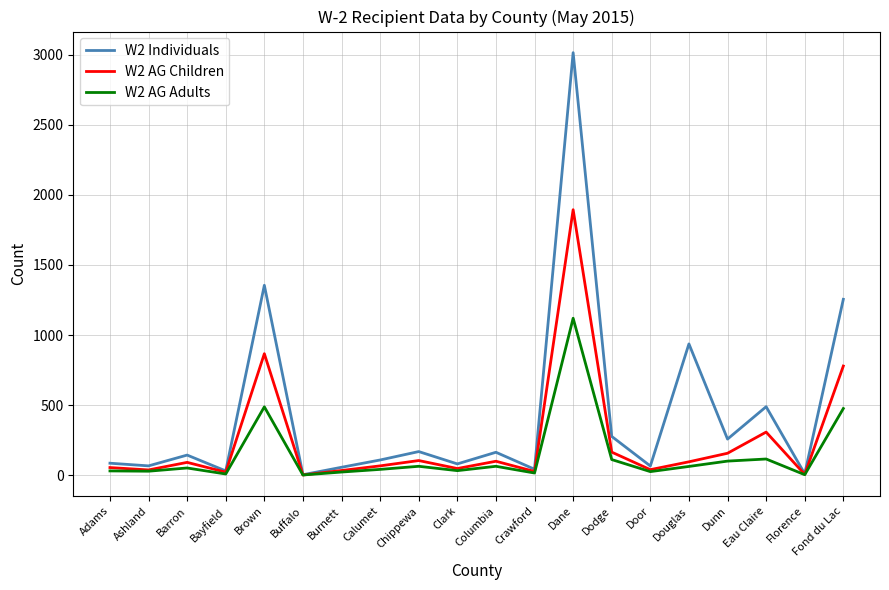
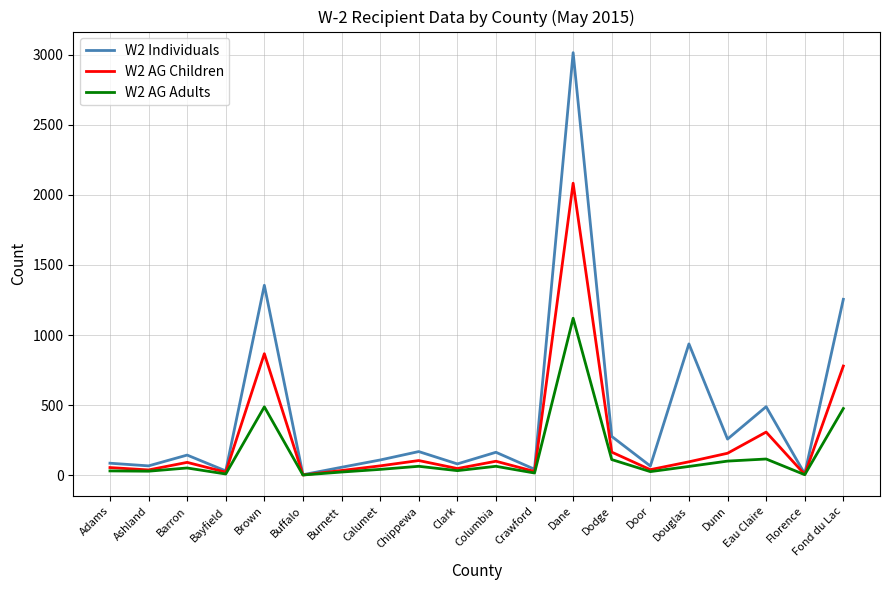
W2 AG Children, Dane: 1890 -> 2080
